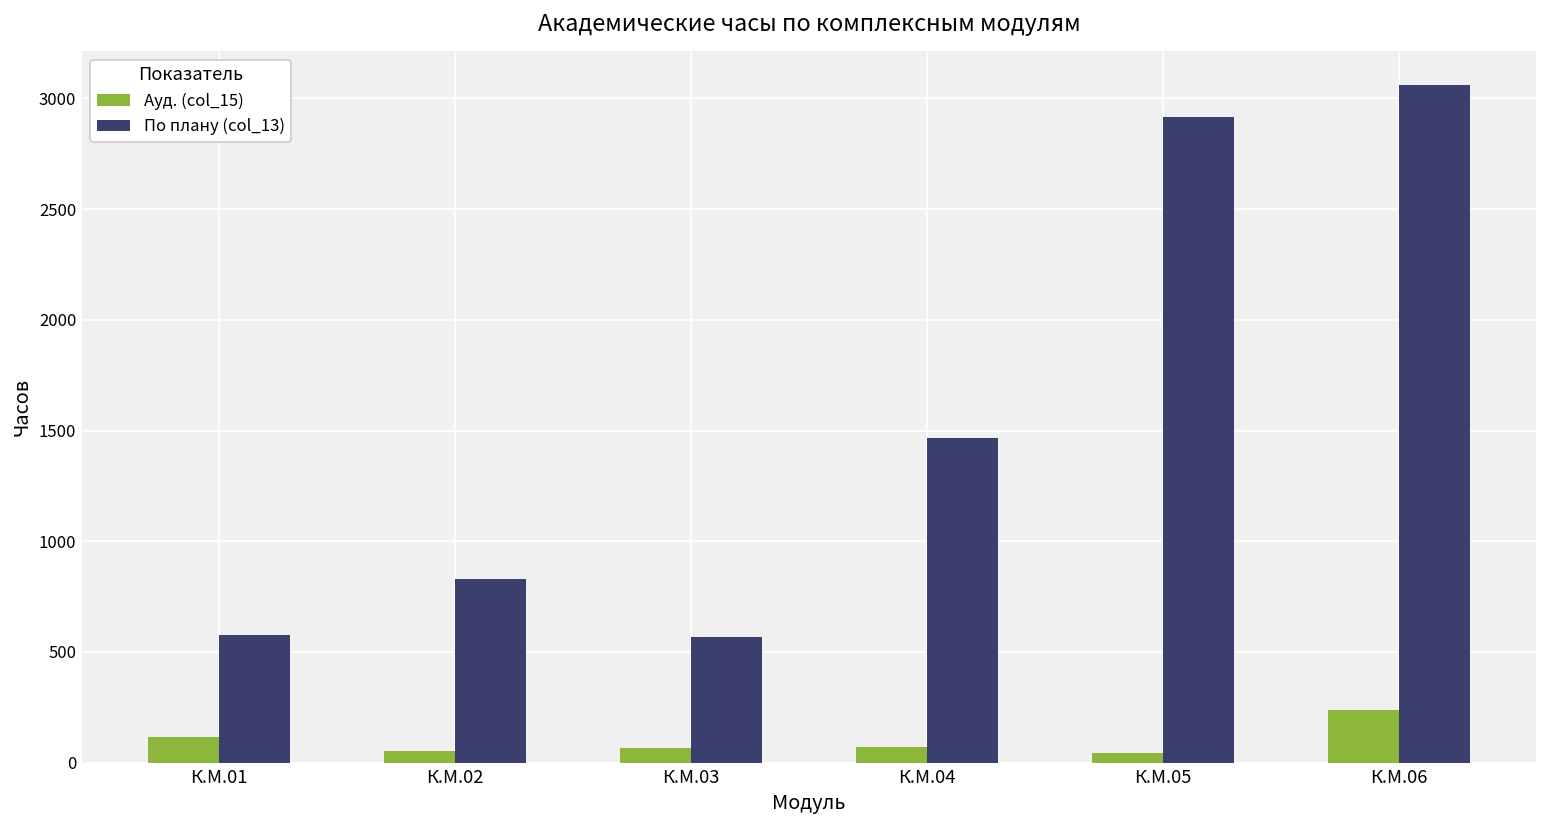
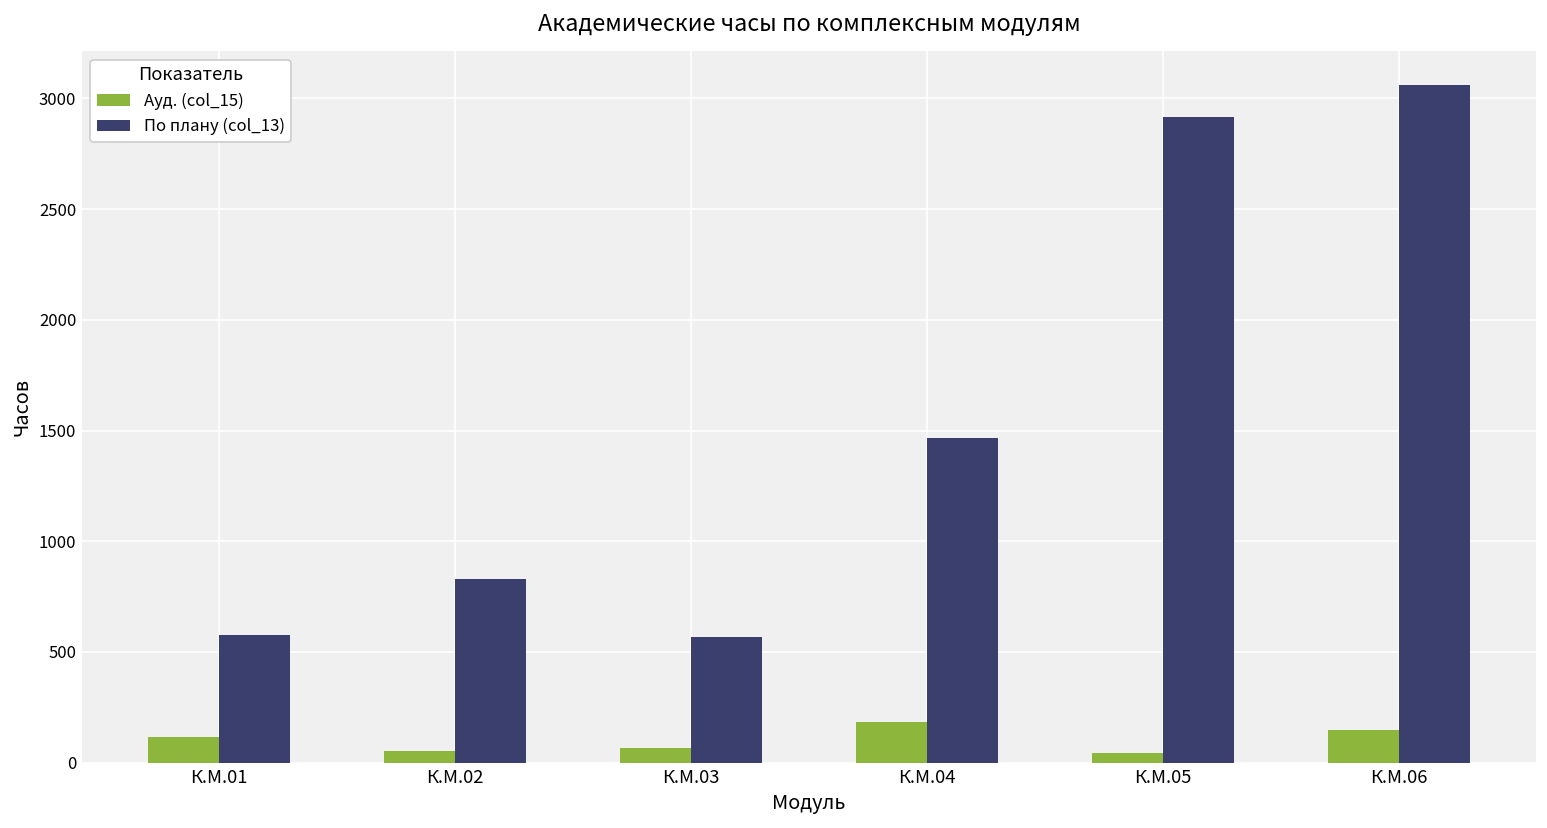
Ауд. (col_15), К.М.04: 70 -> 190
Ауд. (col_15), К.М.06: 240 -> 150
